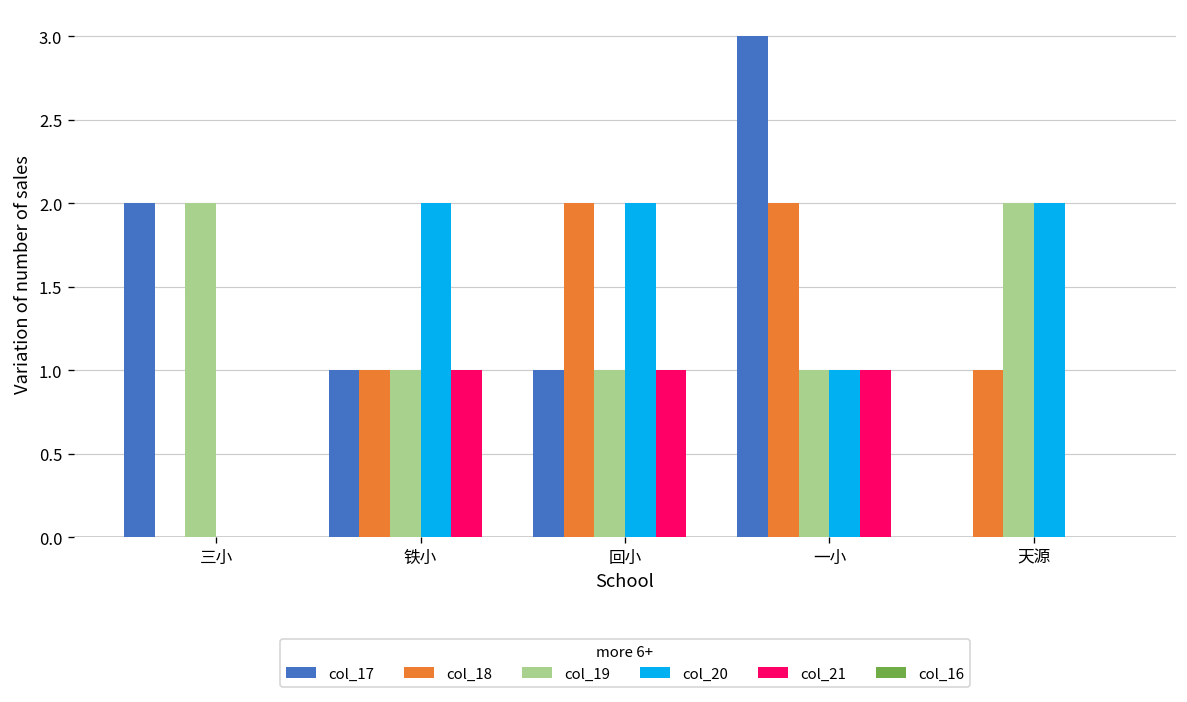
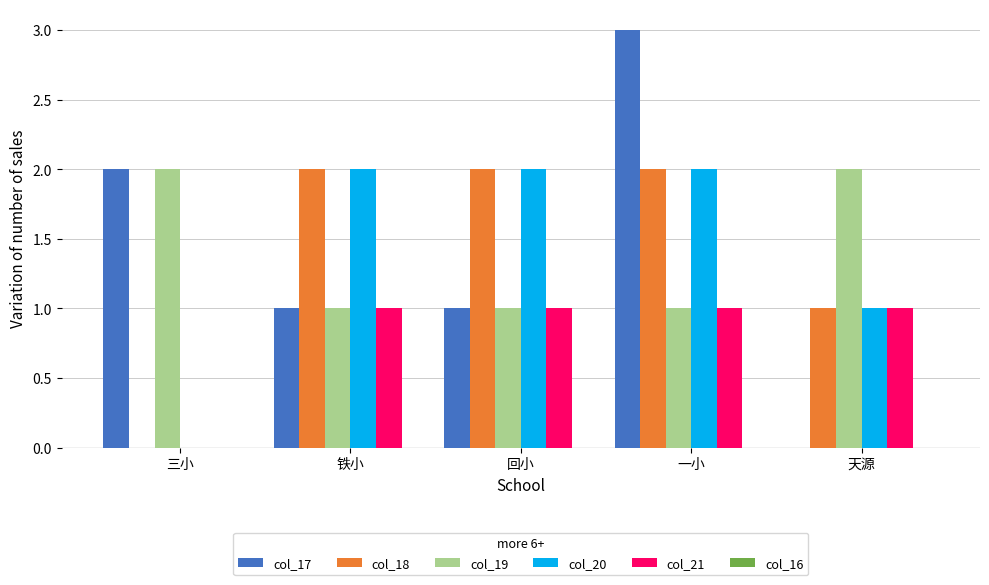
col_18, 铁小: 1 -> 2
col_20, 一小: 1 -> 2
col_20, 天源: 2 -> 1
col_21, 天源: 0 -> 1
